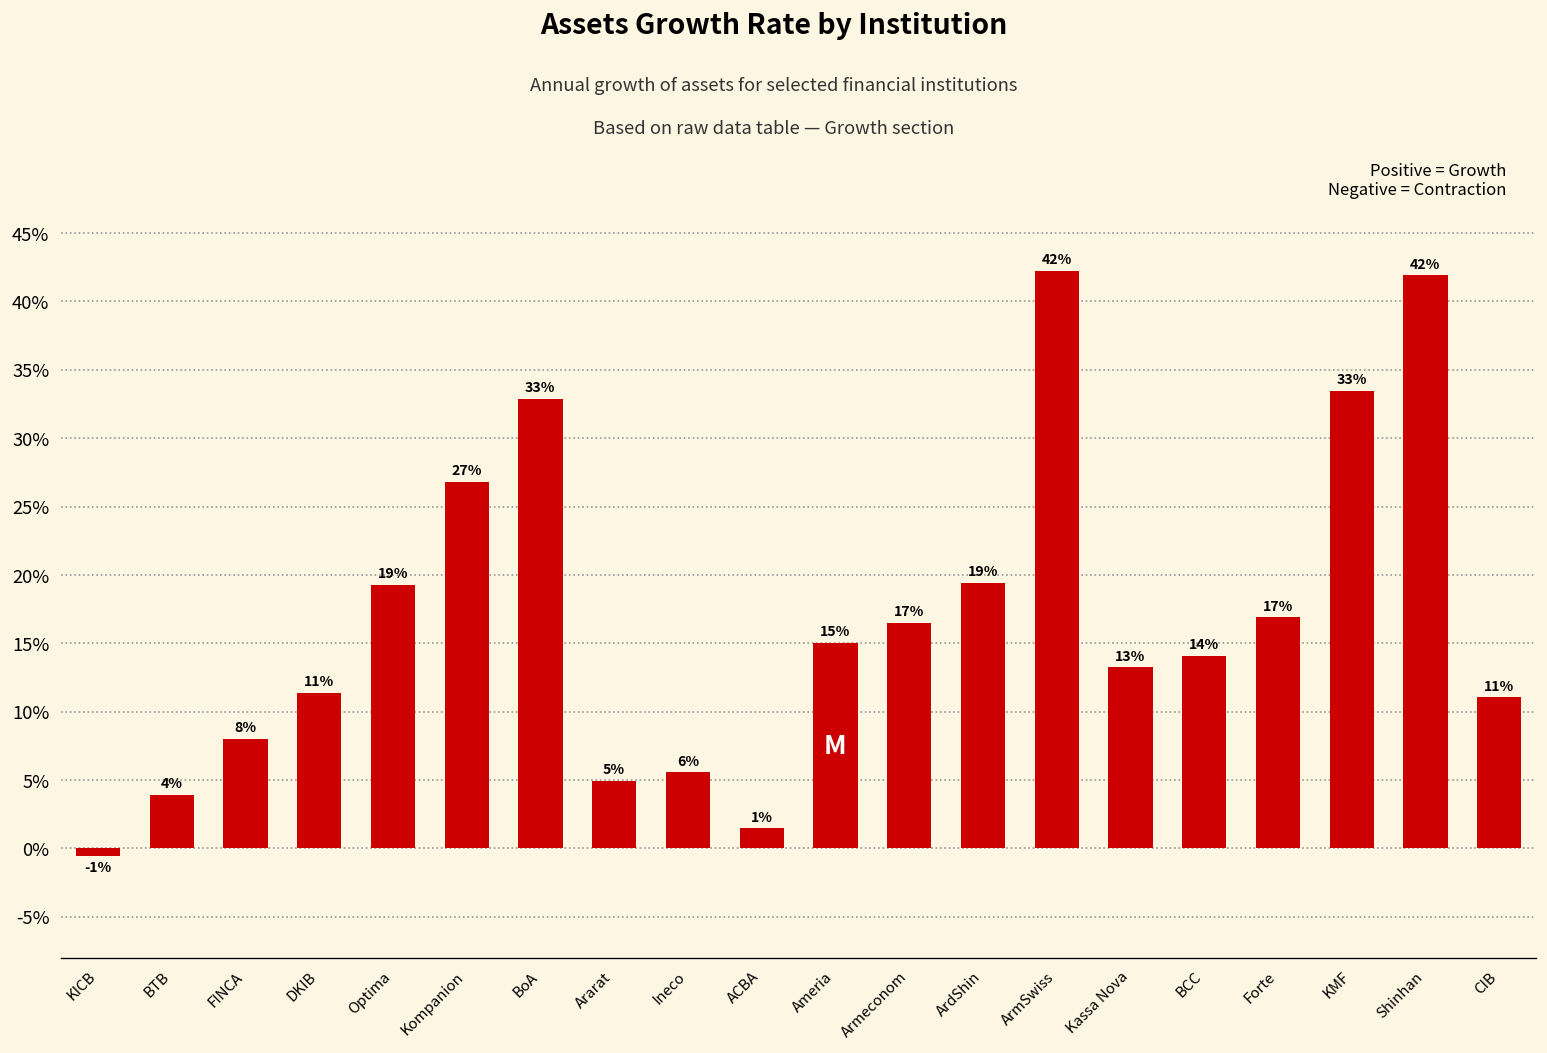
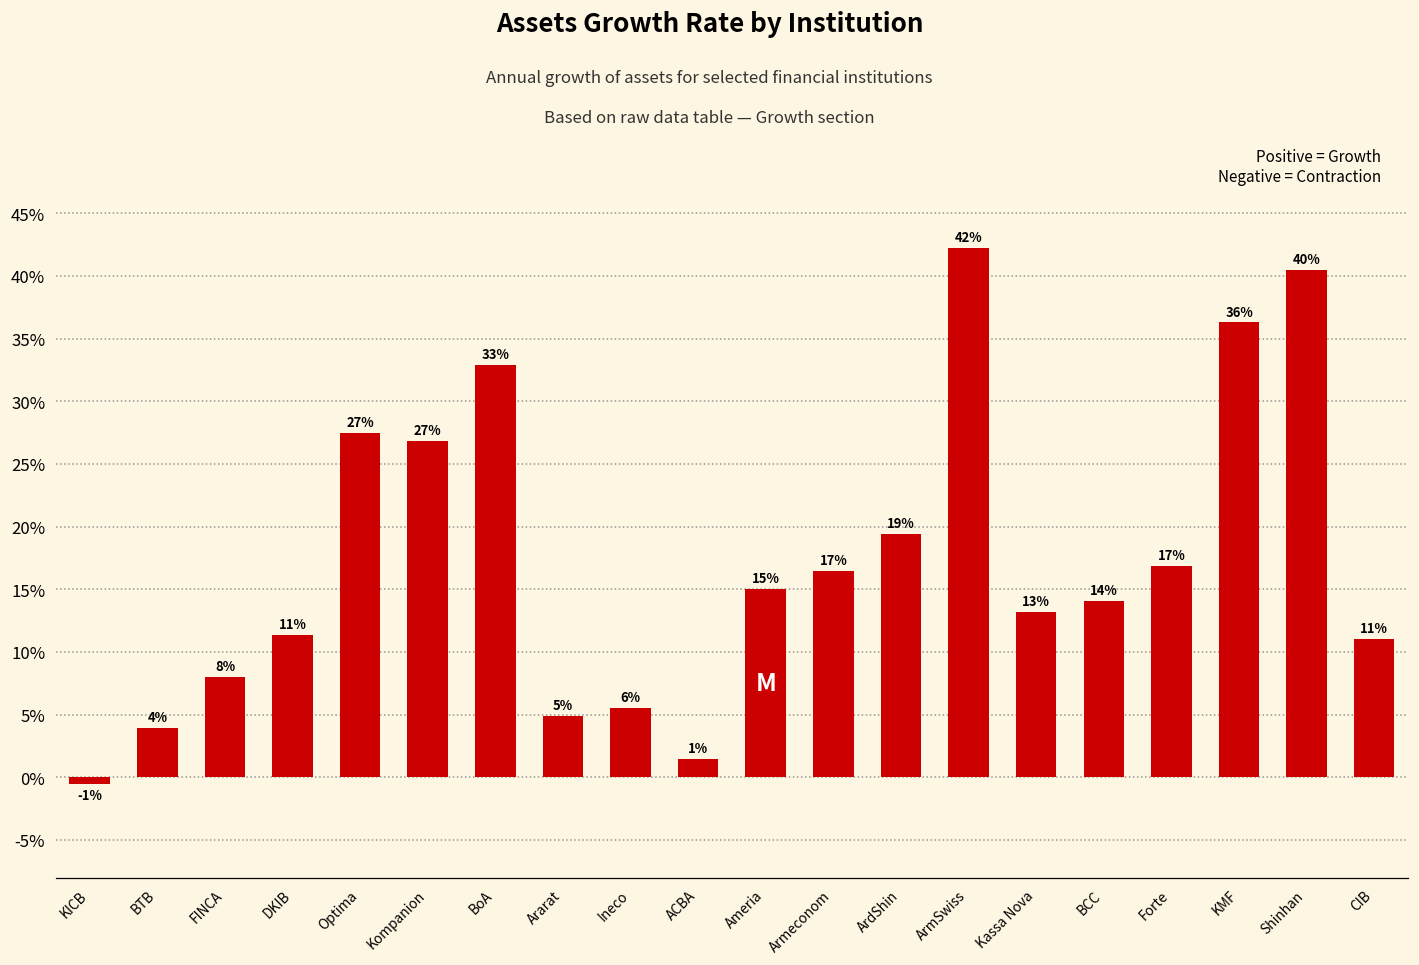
Optima: 19% -> 27%
KMF: 33% -> 36%
Shinhan: 42% -> 40%
